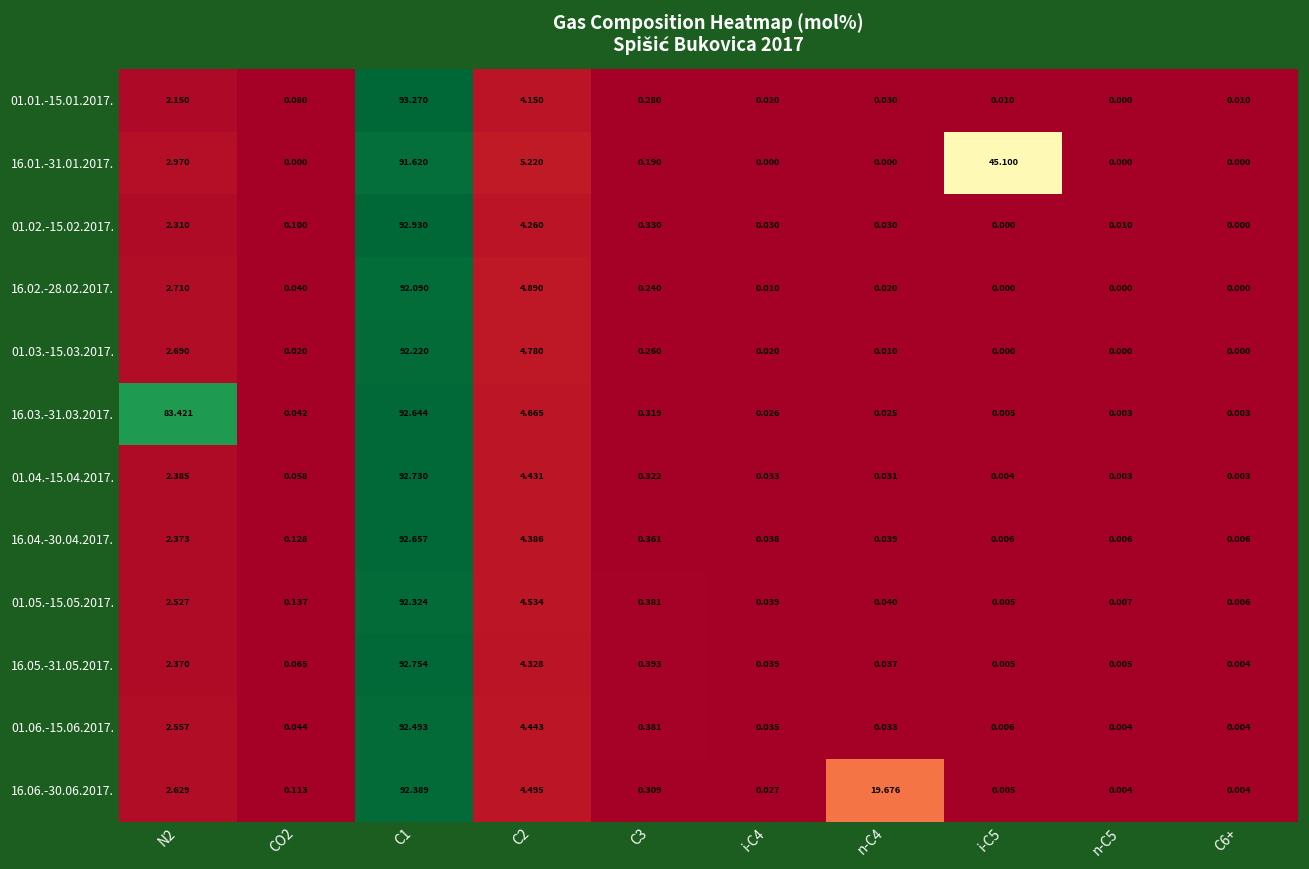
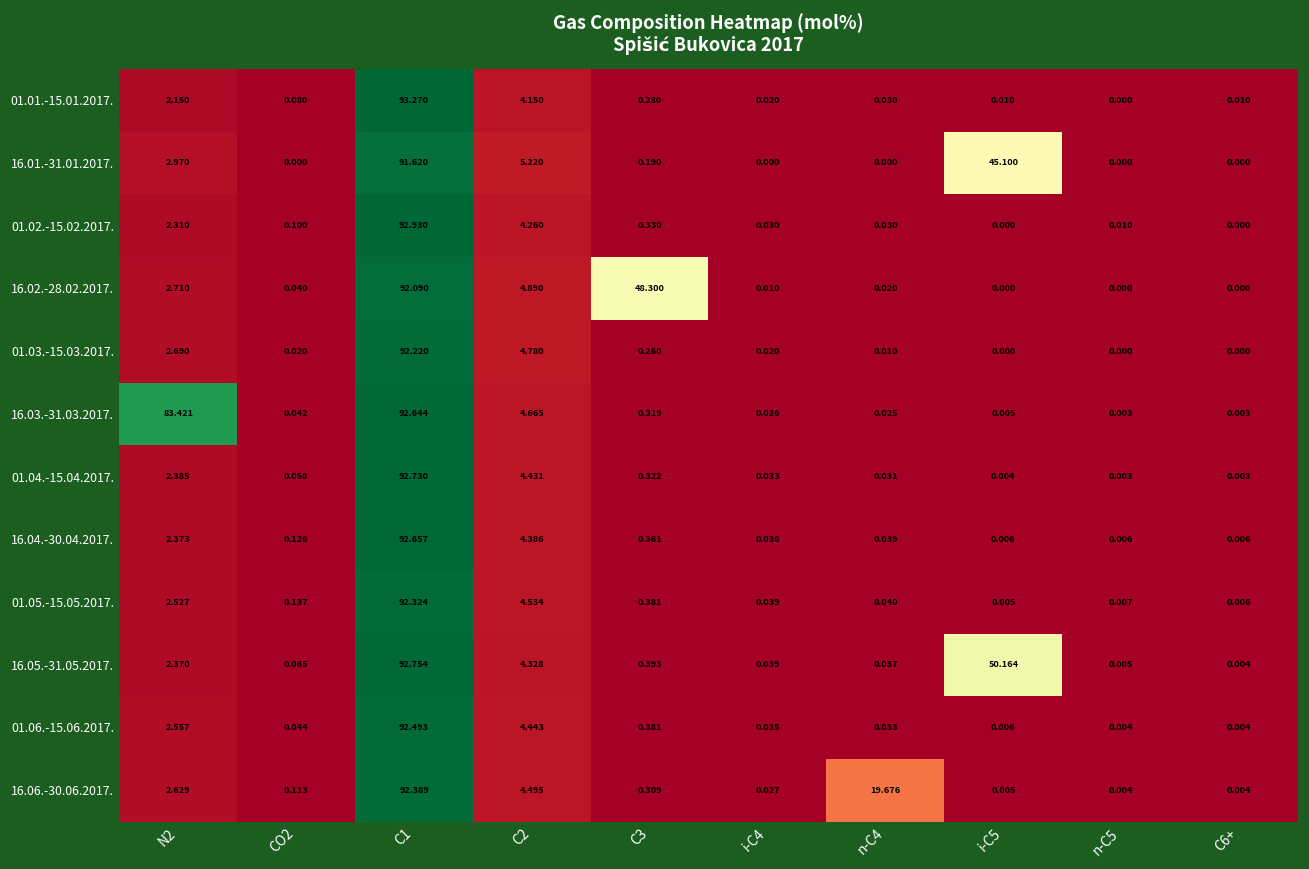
16.02.-28.02.2017., C3: 0.240 -> 48.300
16.05.-31.05.2017., i-C5: 0.005 -> 50.164
